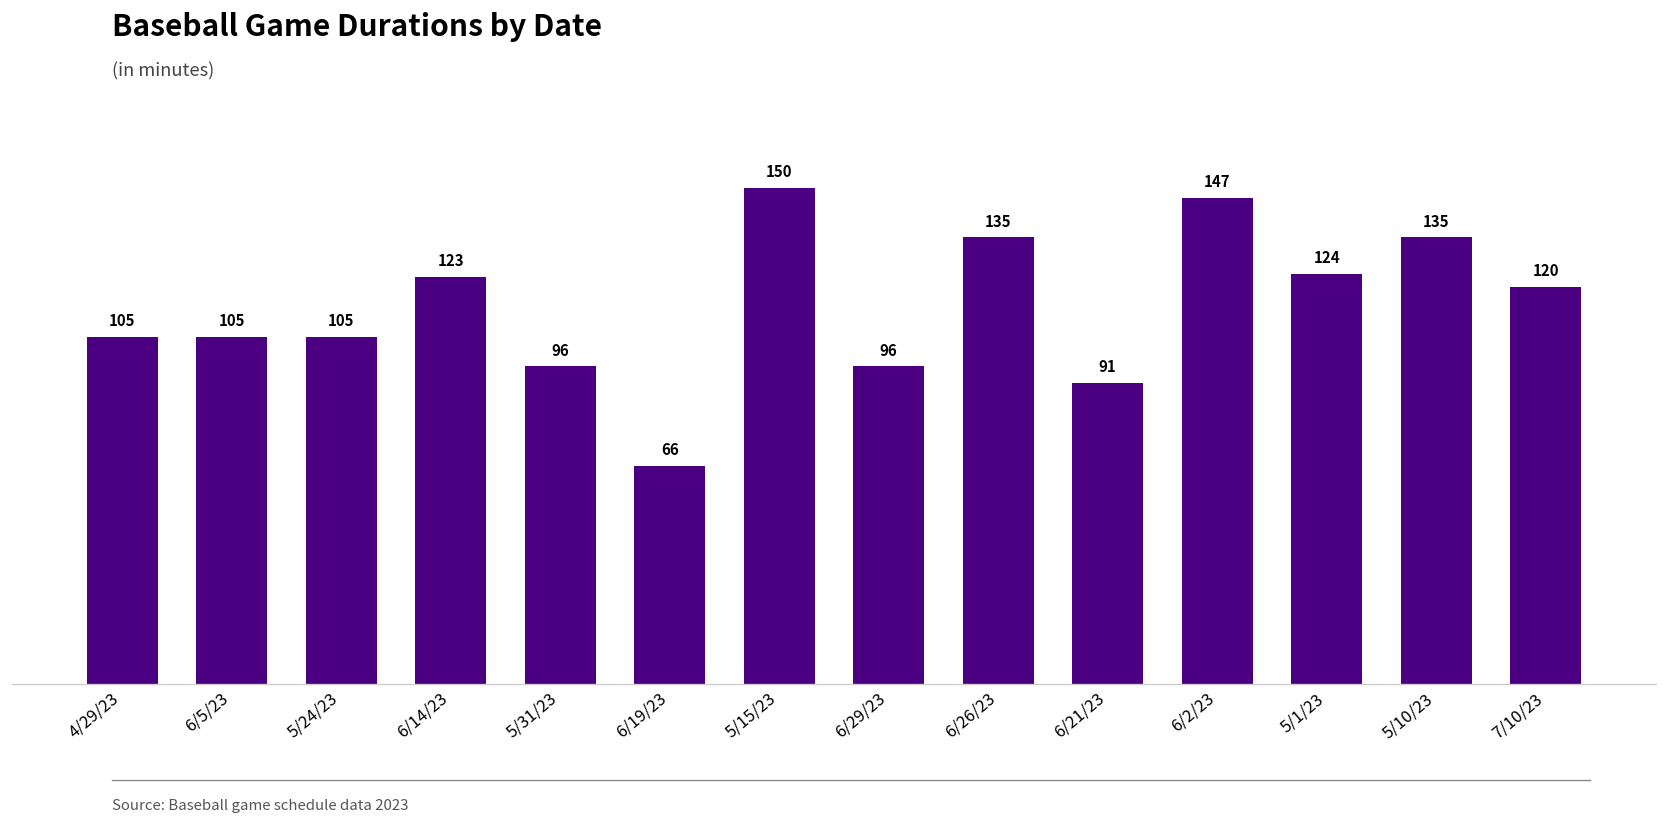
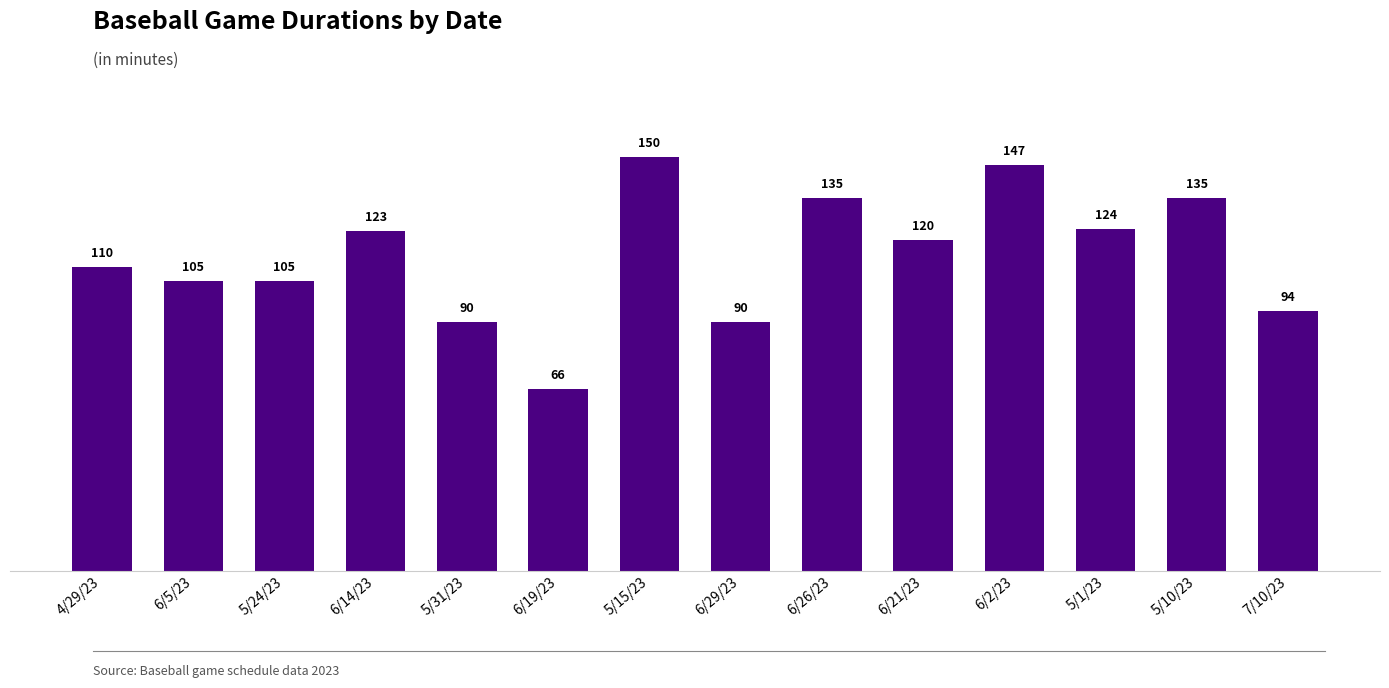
4/29/23: 105 -> 110
5/31/23: 96 -> 90
6/29/23: 96 -> 90
6/21/23: 91 -> 120
7/10/23: 120 -> 94
